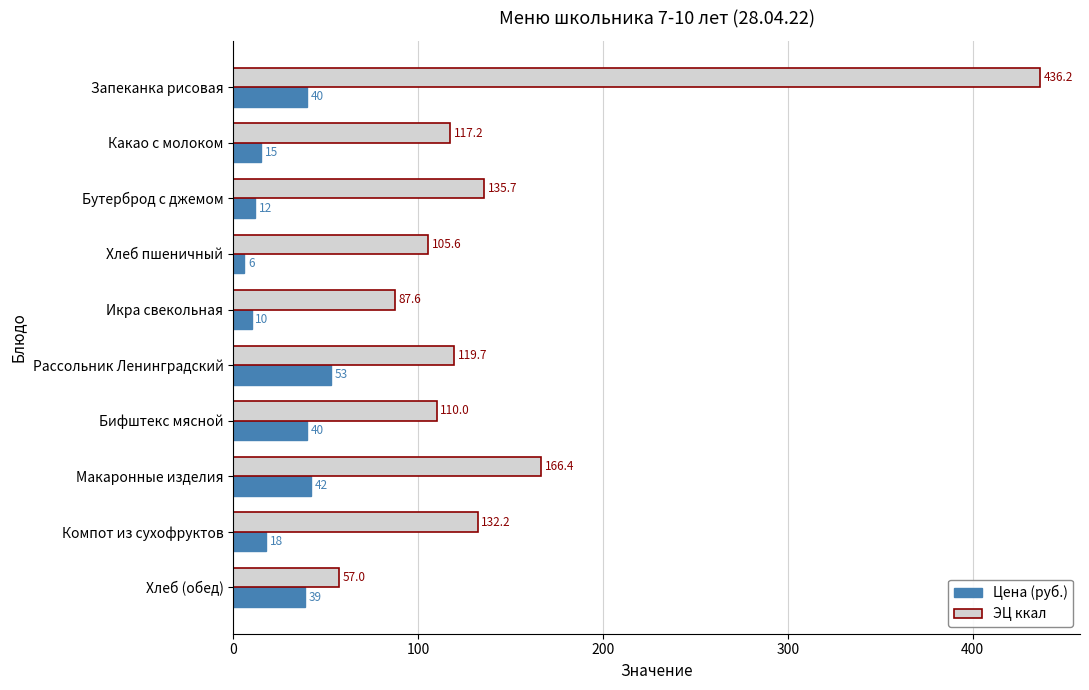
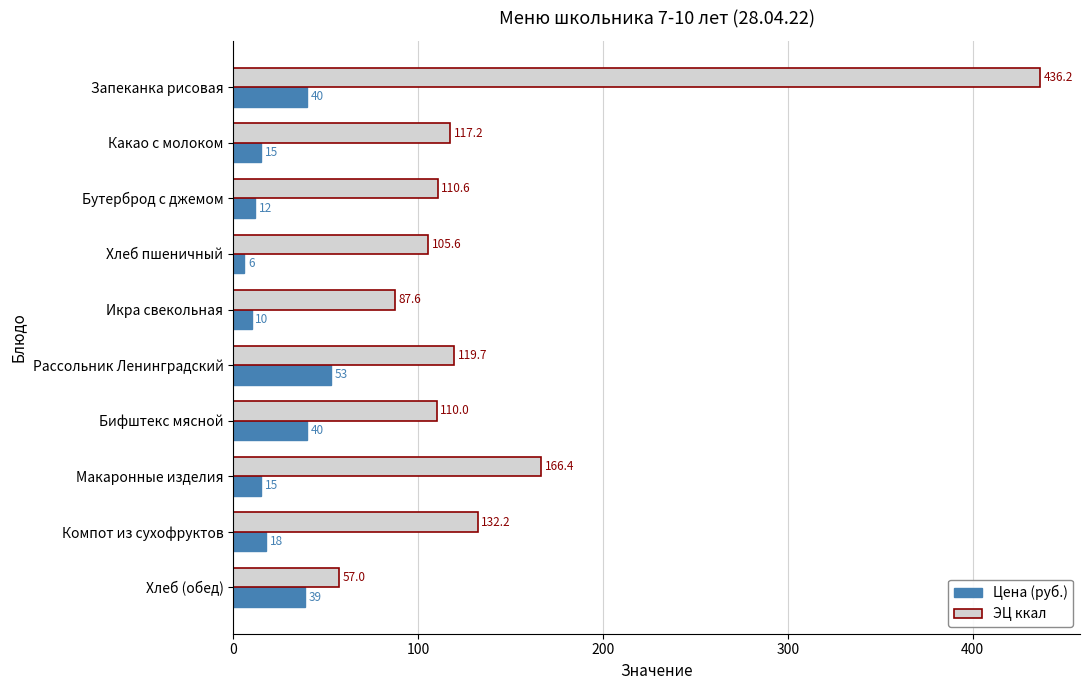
ЭЦ ккал, Бутерброд с джемом: 135.7 -> 110.6
Цена (руб.), Макаронные изделия: 42 -> 15
